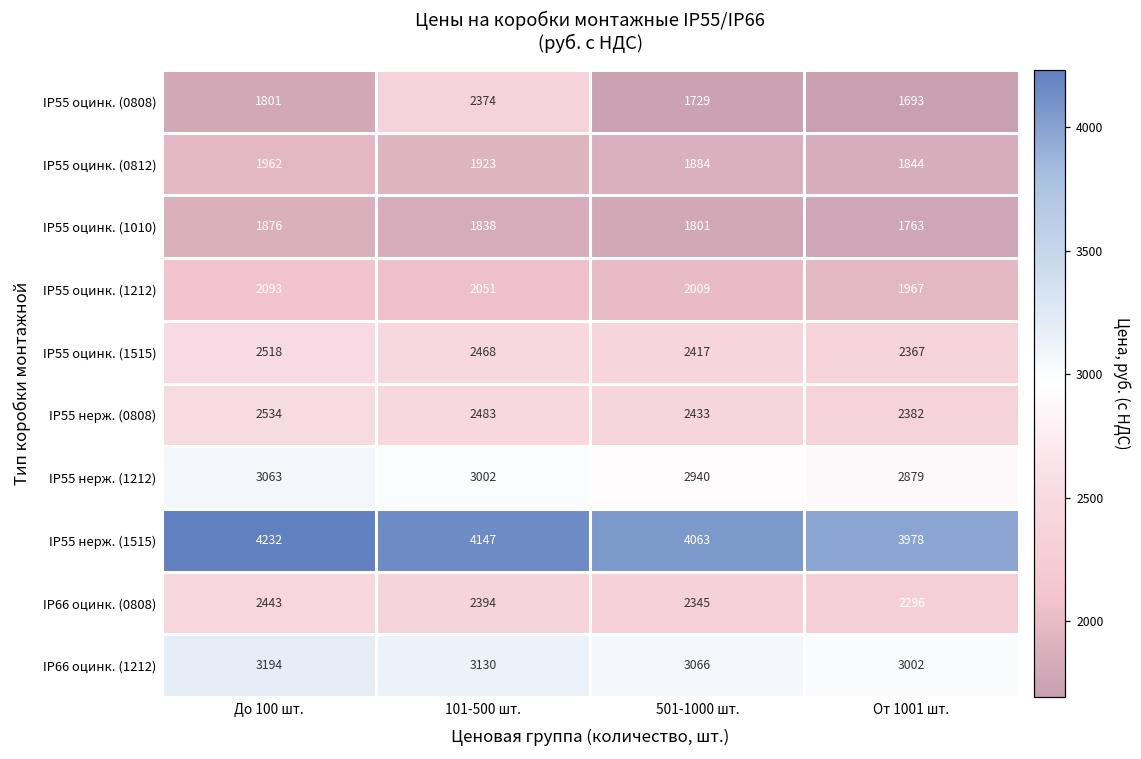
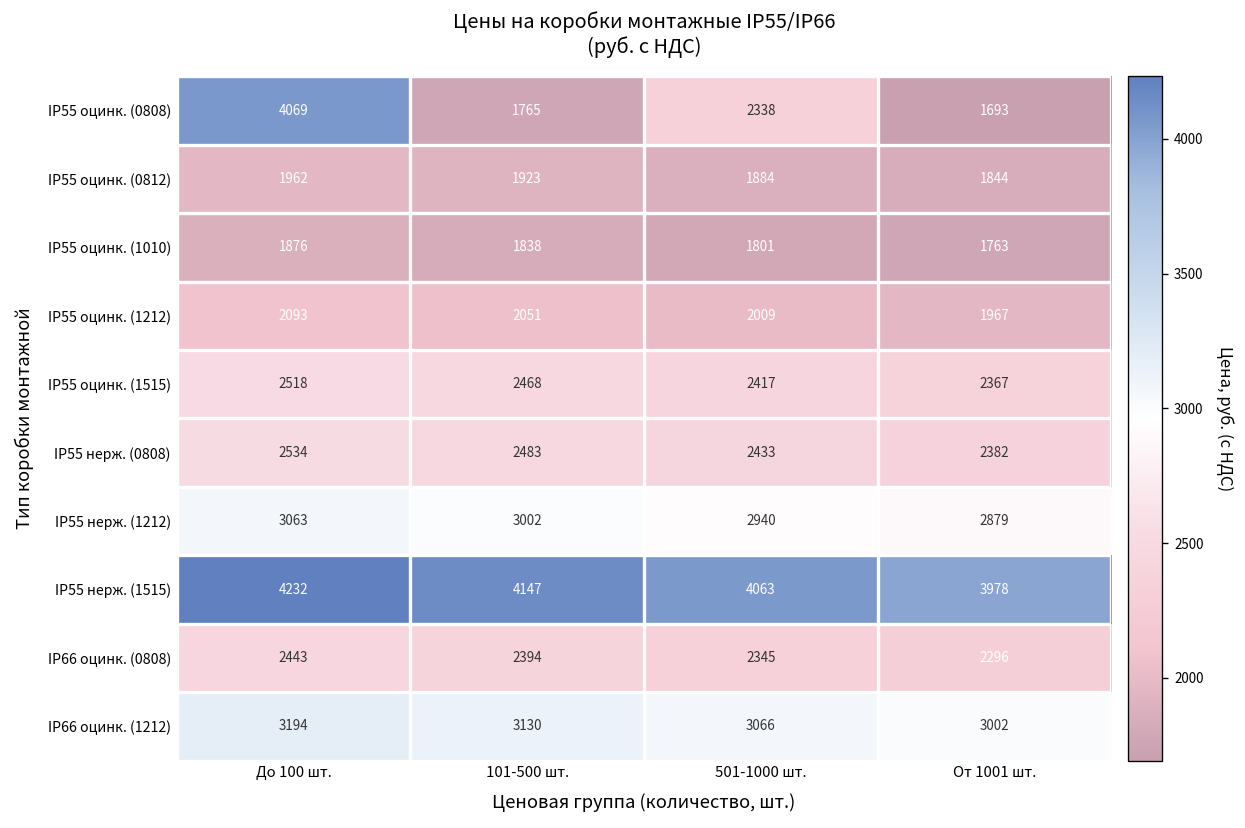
IP55 оцинк. (0808), До 100 шт.: 1801 -> 4069
IP55 оцинк. (0808), 101-500 шт.: 2374 -> 1765
IP55 оцинк. (0808), 501-1000 шт.: 1729 -> 2338
